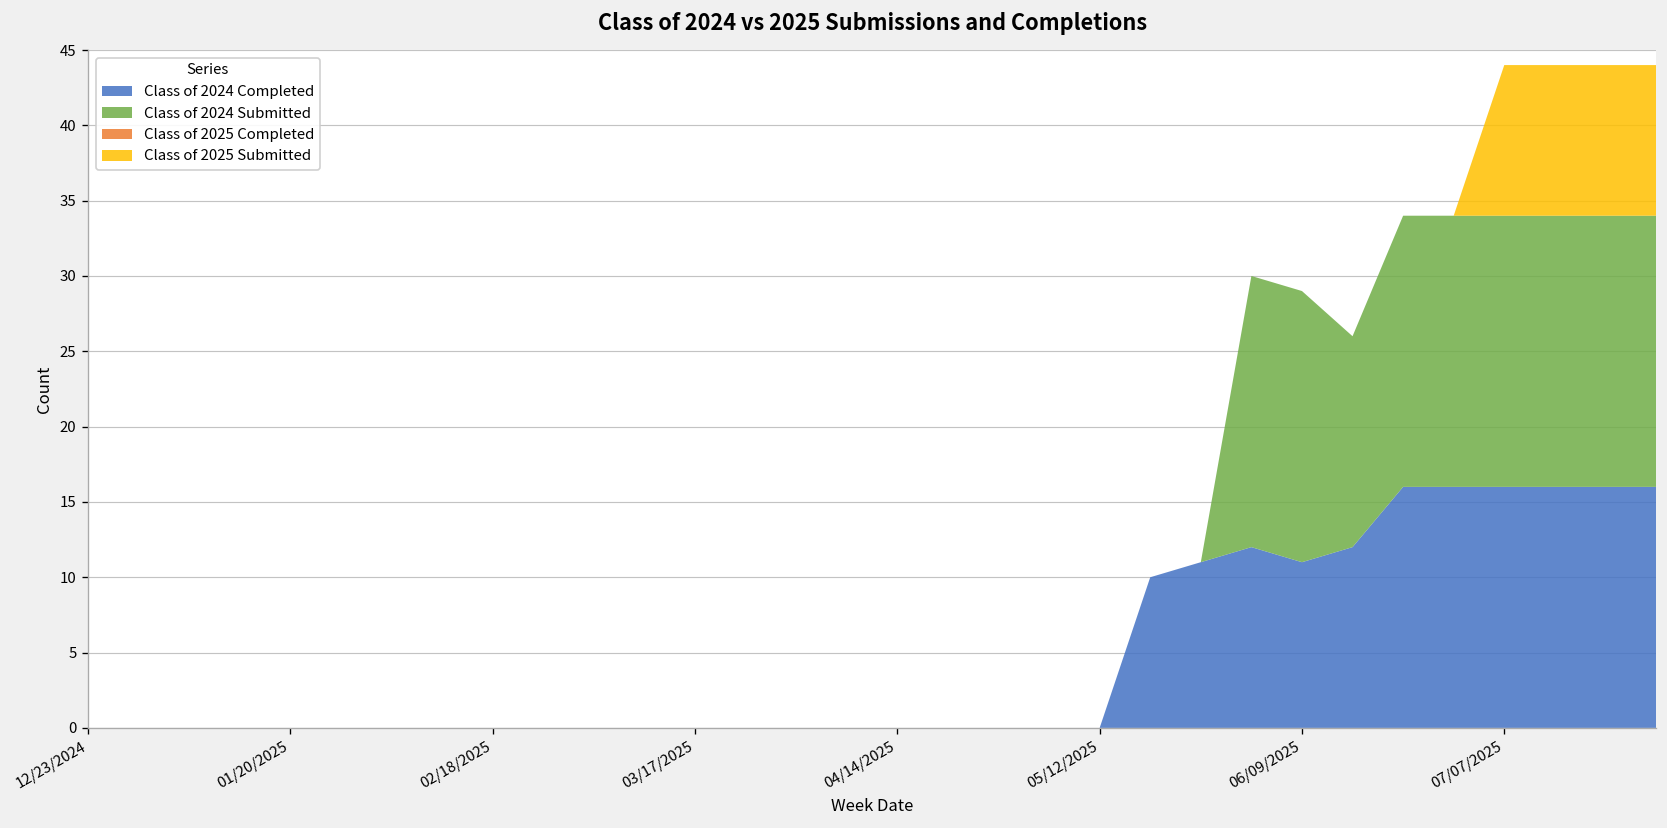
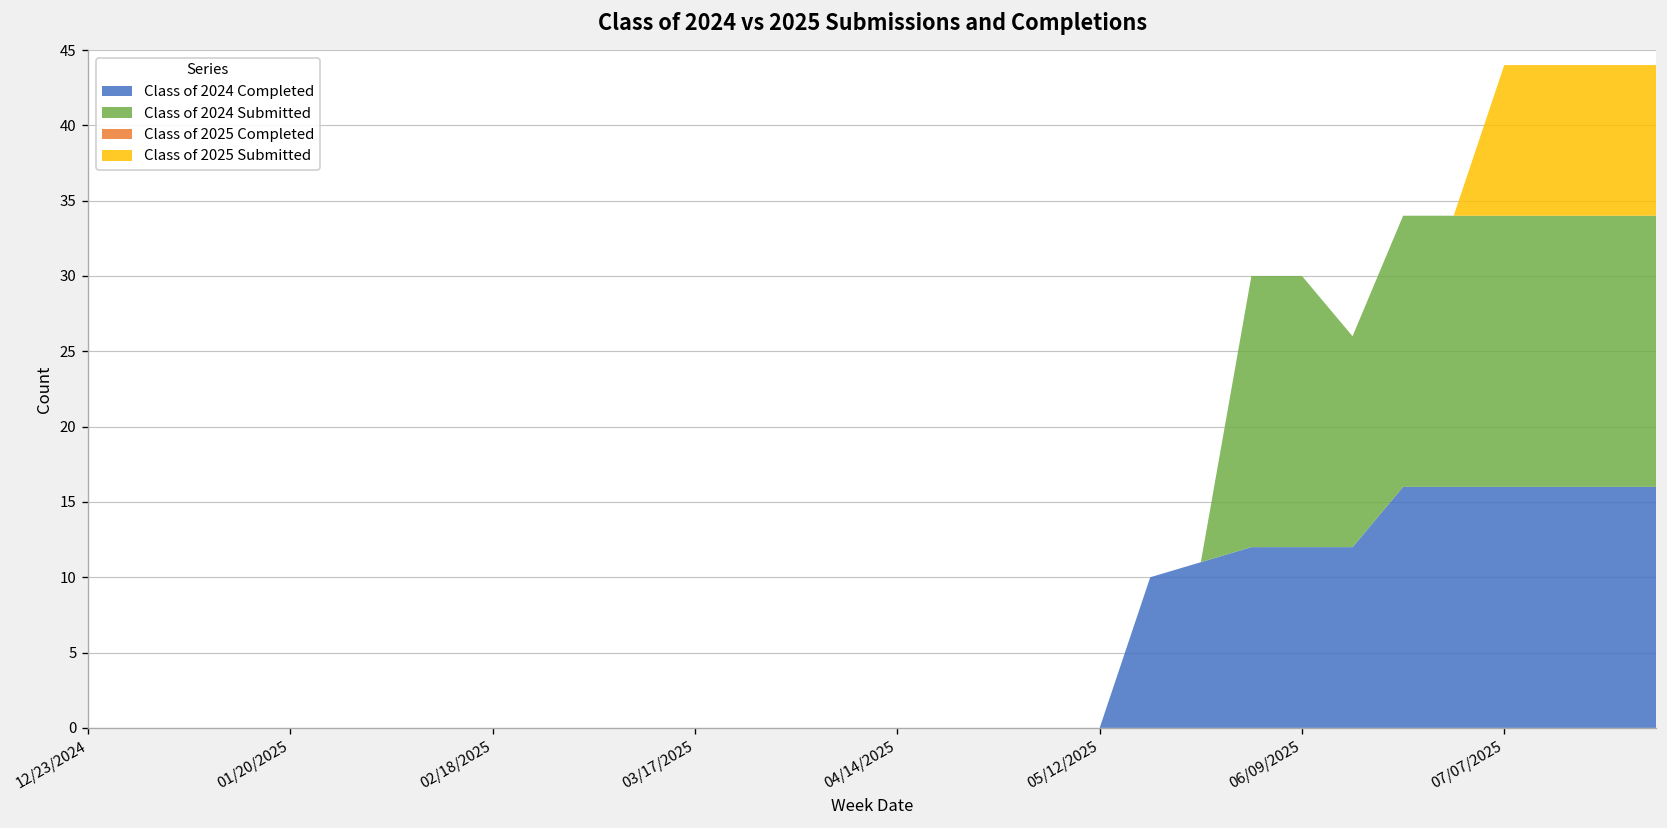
Class of 2024 Completed, 06/09/2025: 11 -> 12
